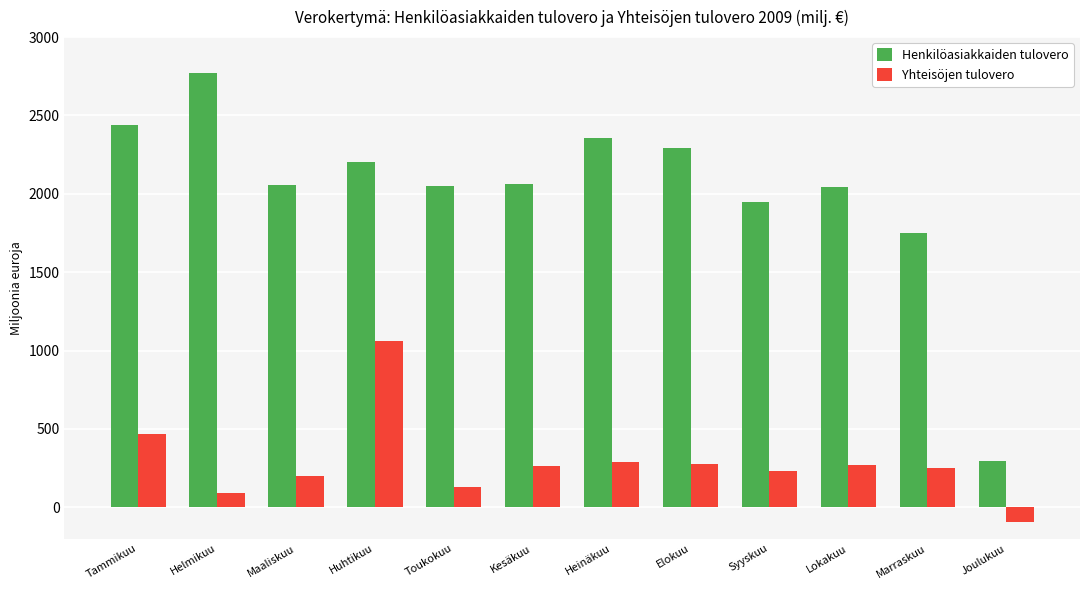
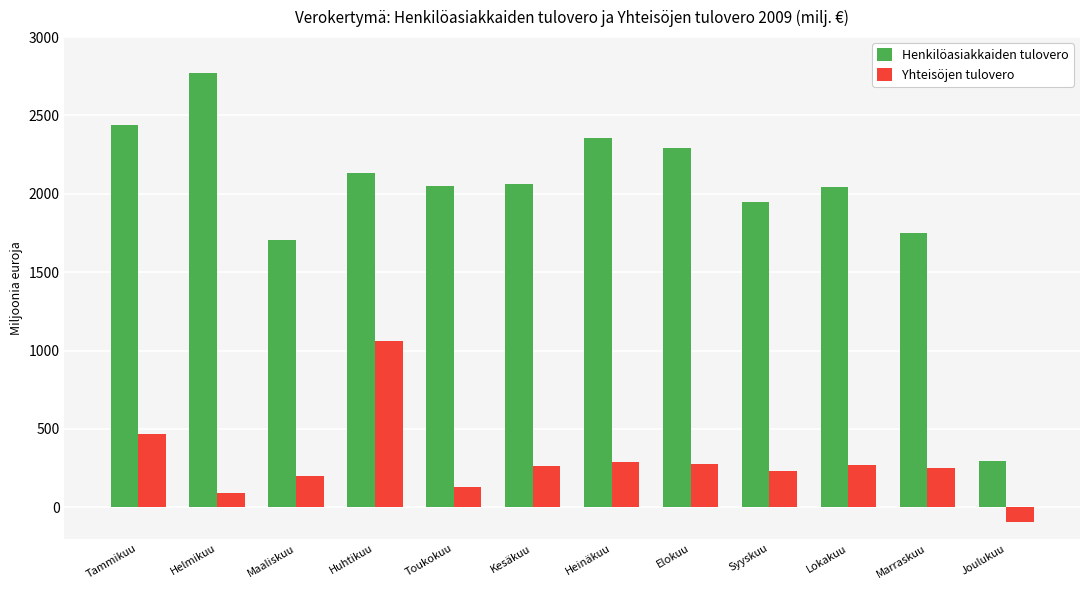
Henkilöasiakkaiden tulovero, Maaliskuu: 2050 -> 1700
Henkilöasiakkaiden tulovero, Huhtikuu: 2210 -> 2130
